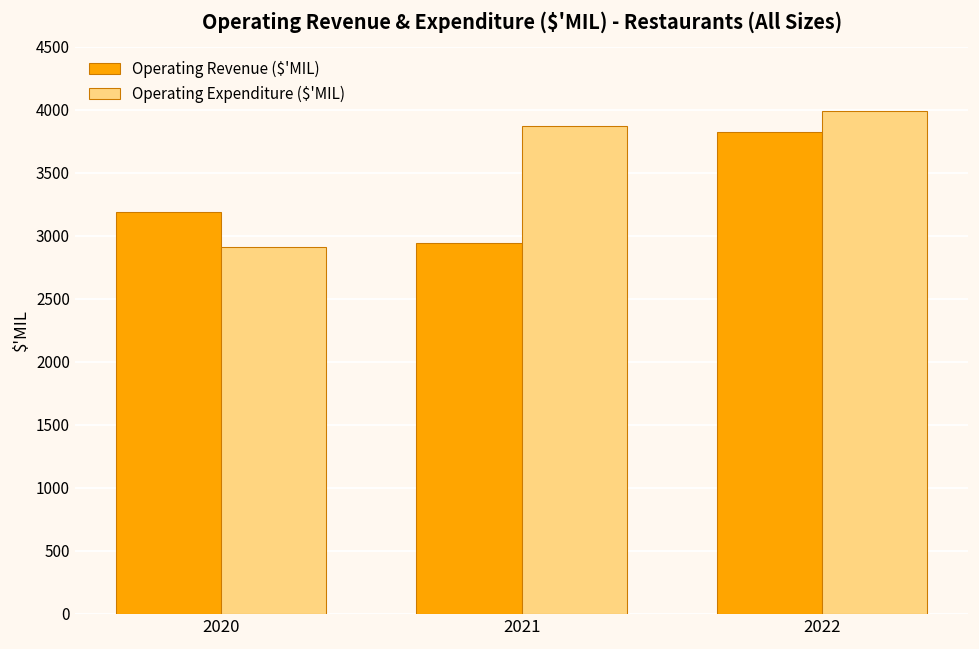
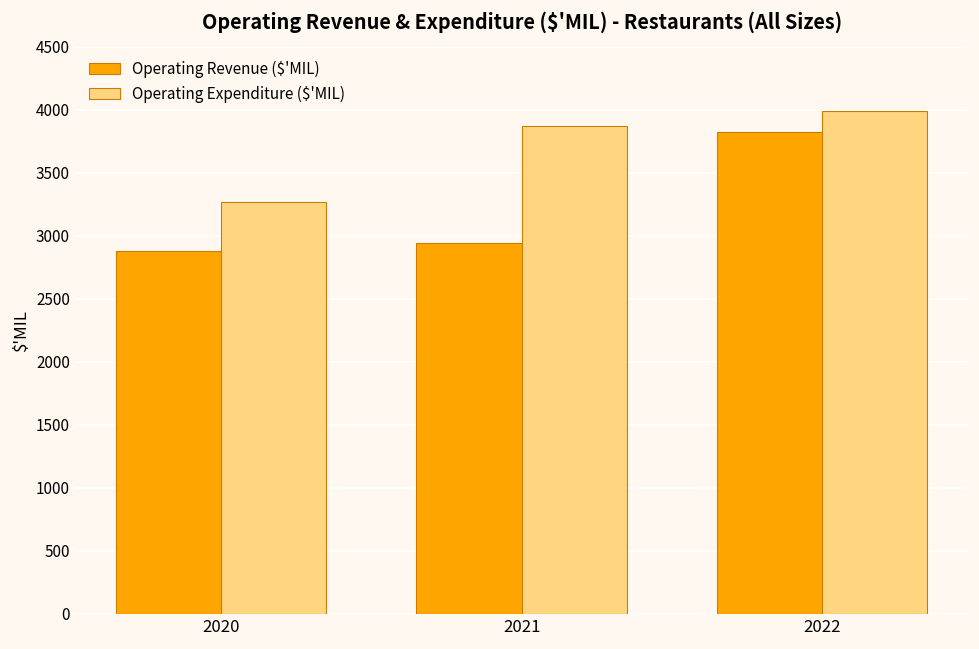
Operating Revenue ($'MIL), 2020: 3190 -> 2880
Operating Expenditure ($'MIL), 2020: 2910 -> 3270
